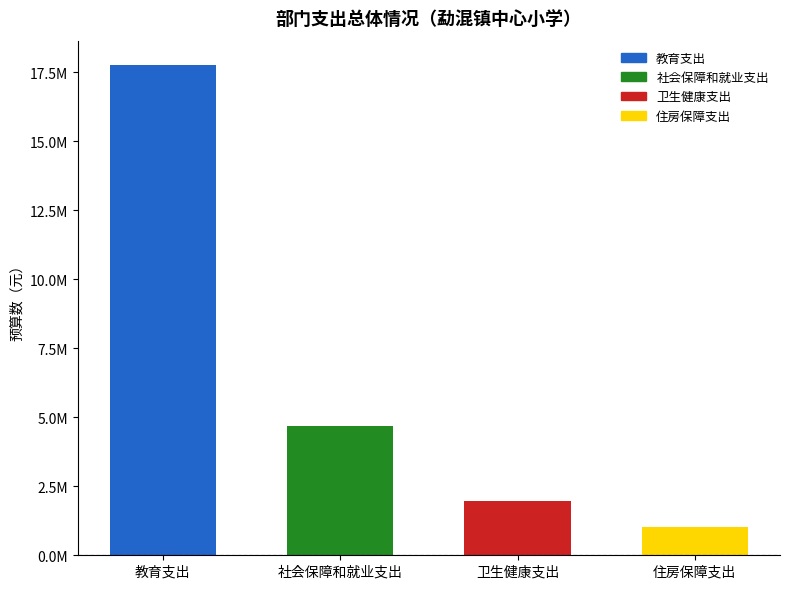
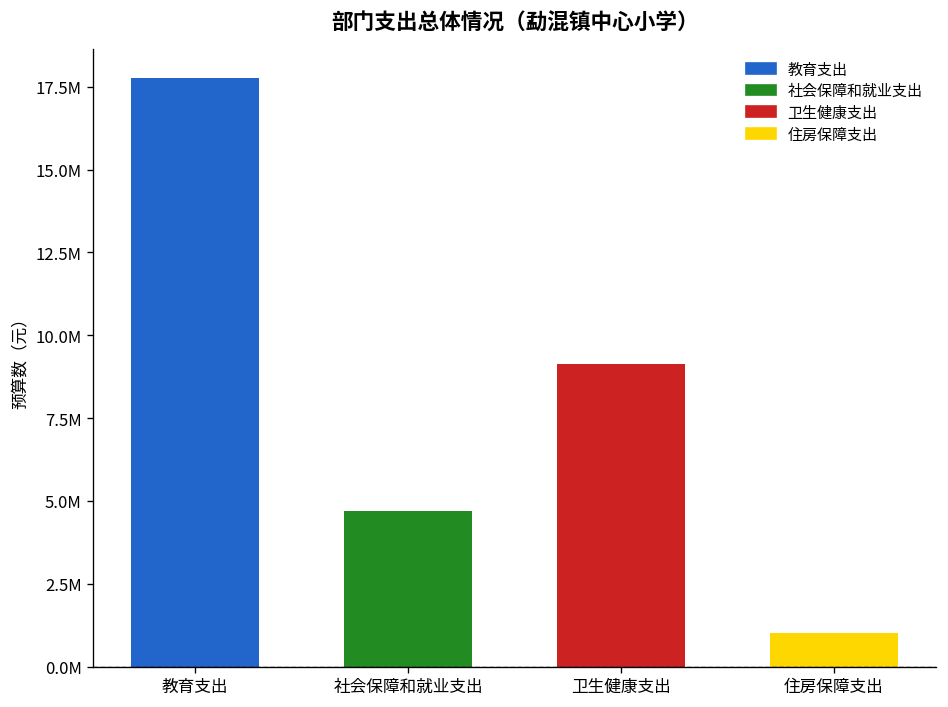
卫生健康支出: 1900000 -> 9100000
